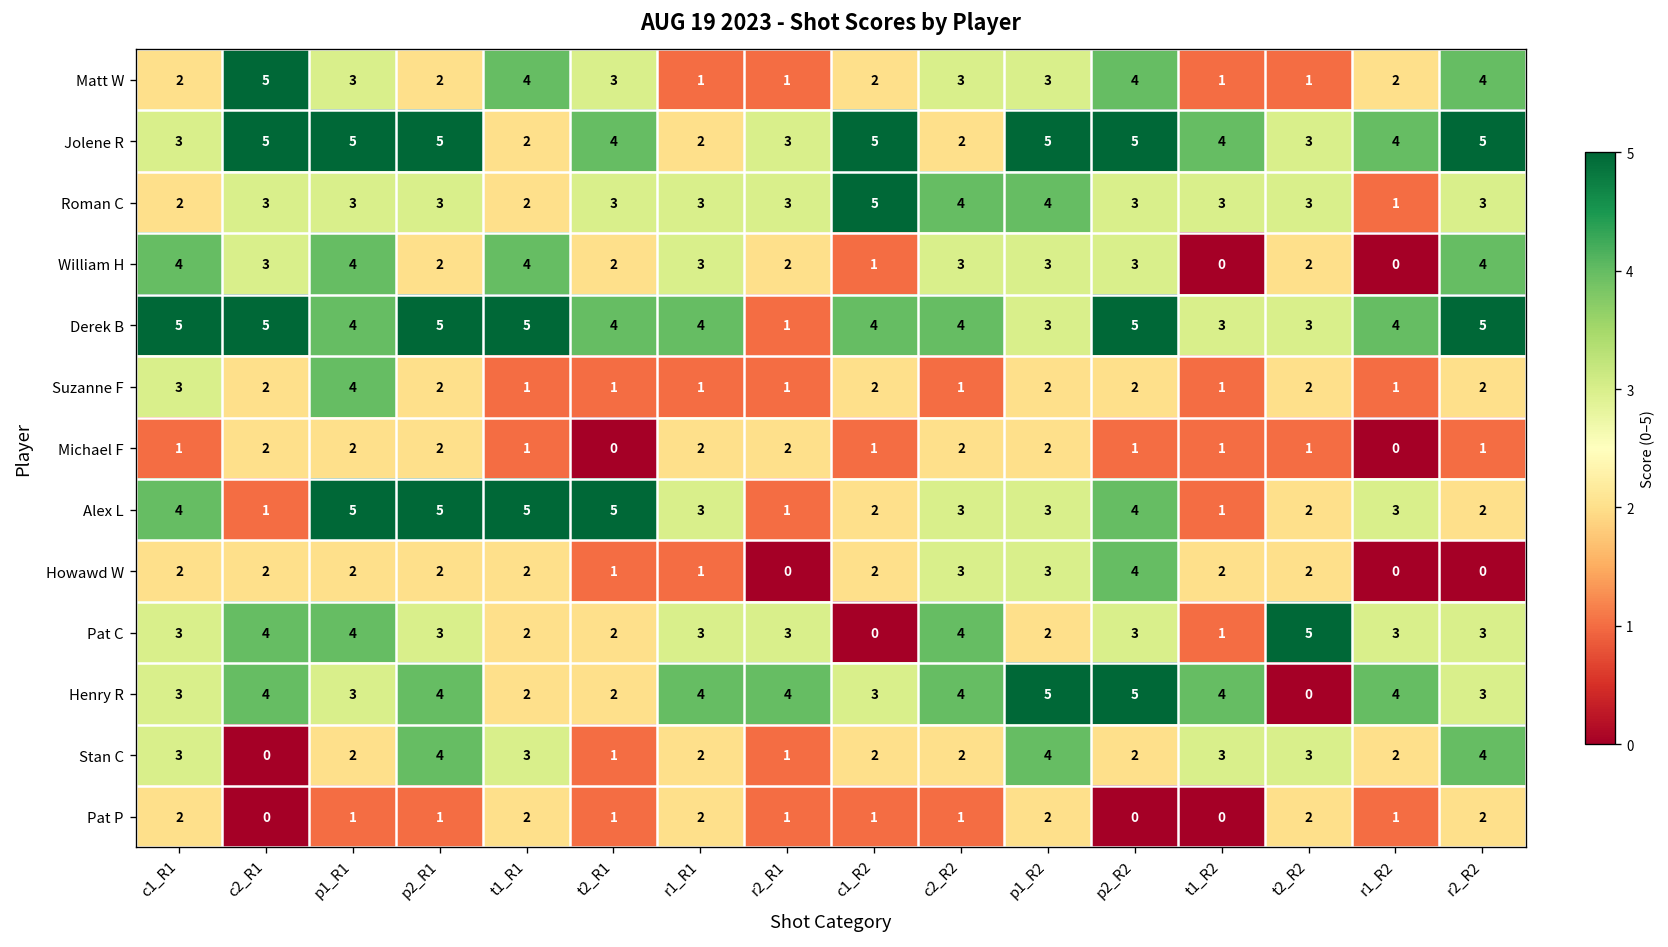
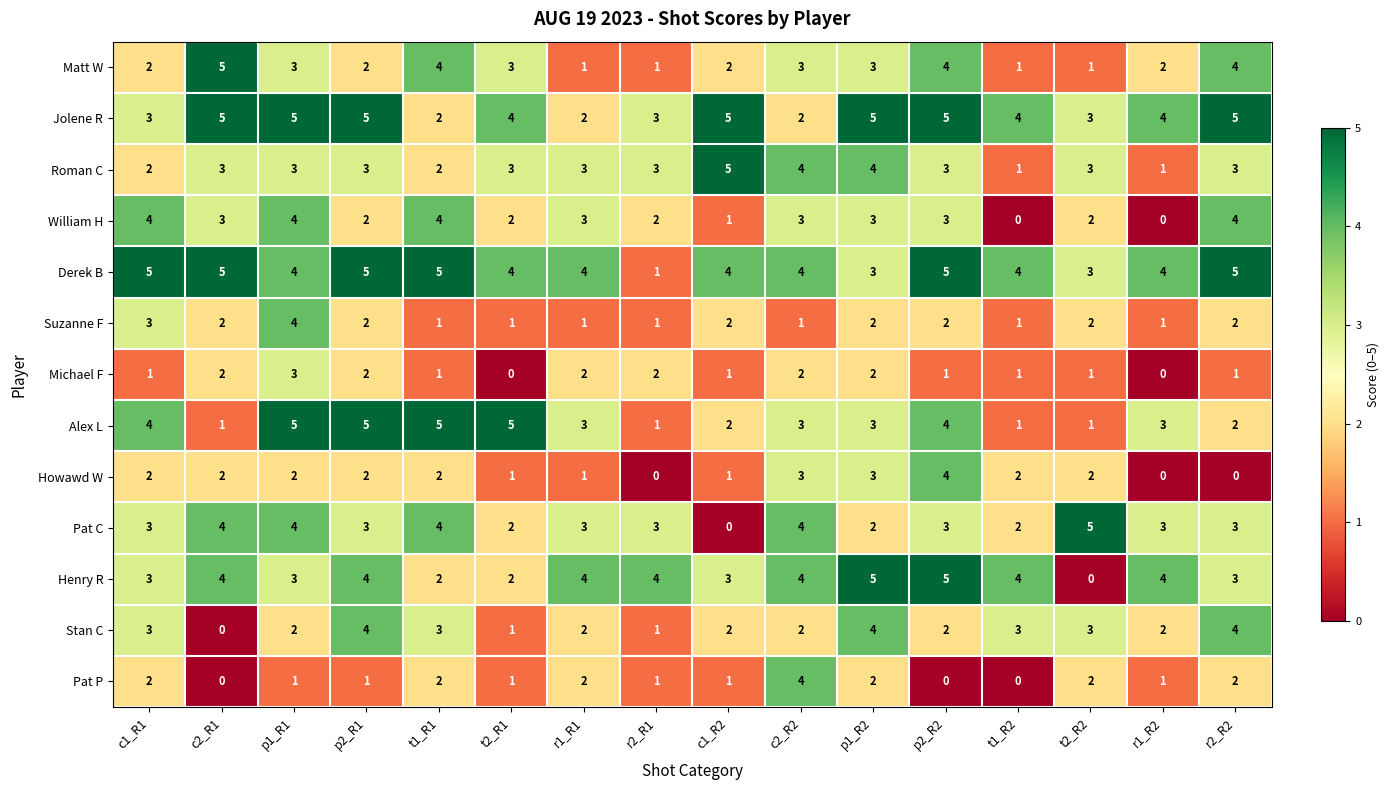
Roman C, t1_R2: 3 -> 1
Derek B, t1_R2: 3 -> 4
Michael F, p1_R1: 2 -> 3
Alex L, t2_R2: 2 -> 1
Howawd W, c1_R2: 2 -> 1
Pat C, t1_R1: 2 -> 4
Pat C, t1_R2: 1 -> 2
Pat P, c2_R2: 1 -> 4
